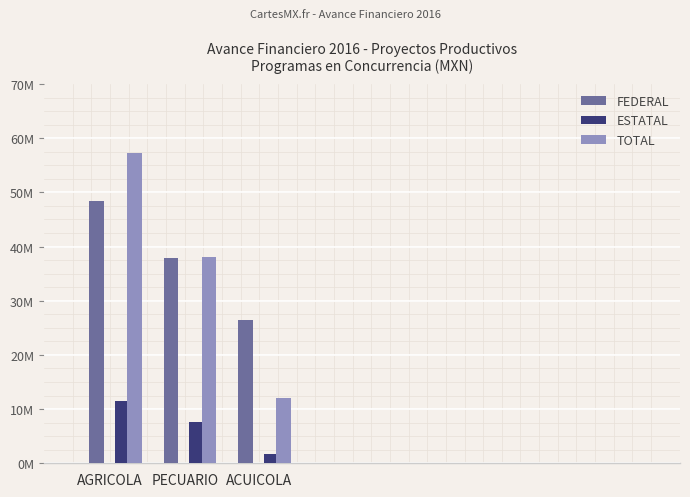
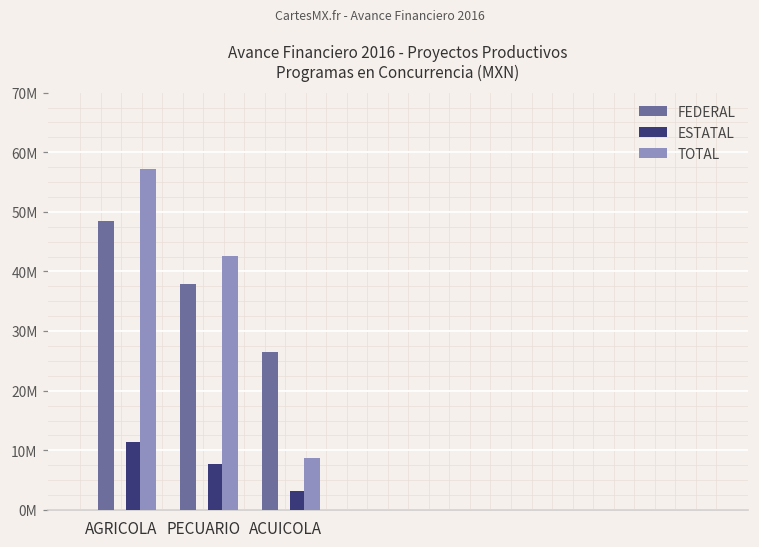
TOTAL, PECUARIO: 38000000 -> 43000000
ESTATAL, ACUICOLA: 2000000 -> 3000000
TOTAL, ACUICOLA: 12000000 -> 9000000
